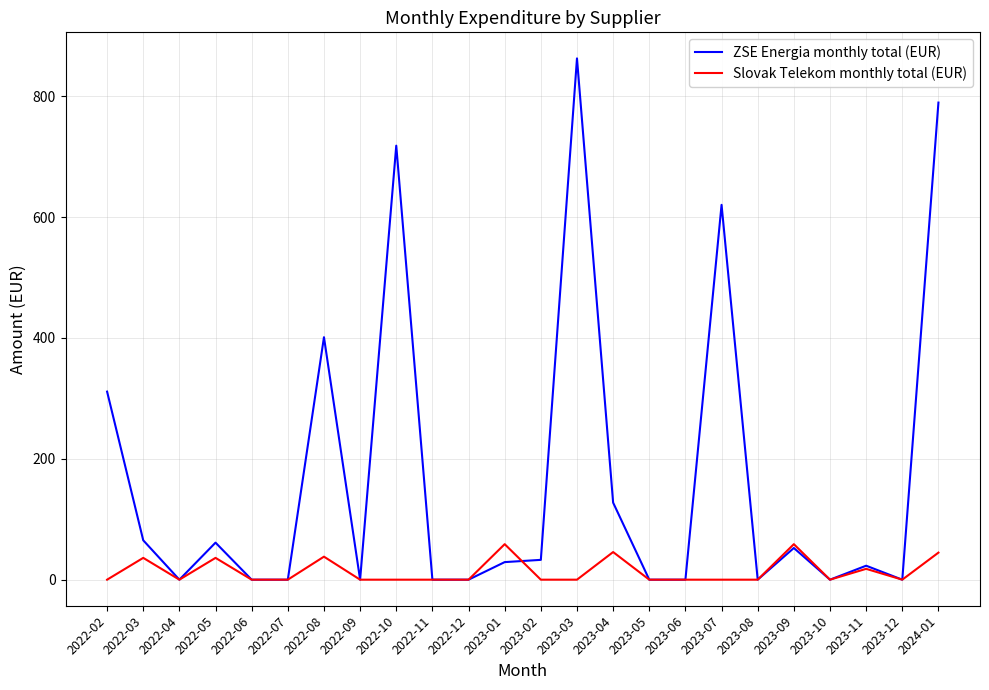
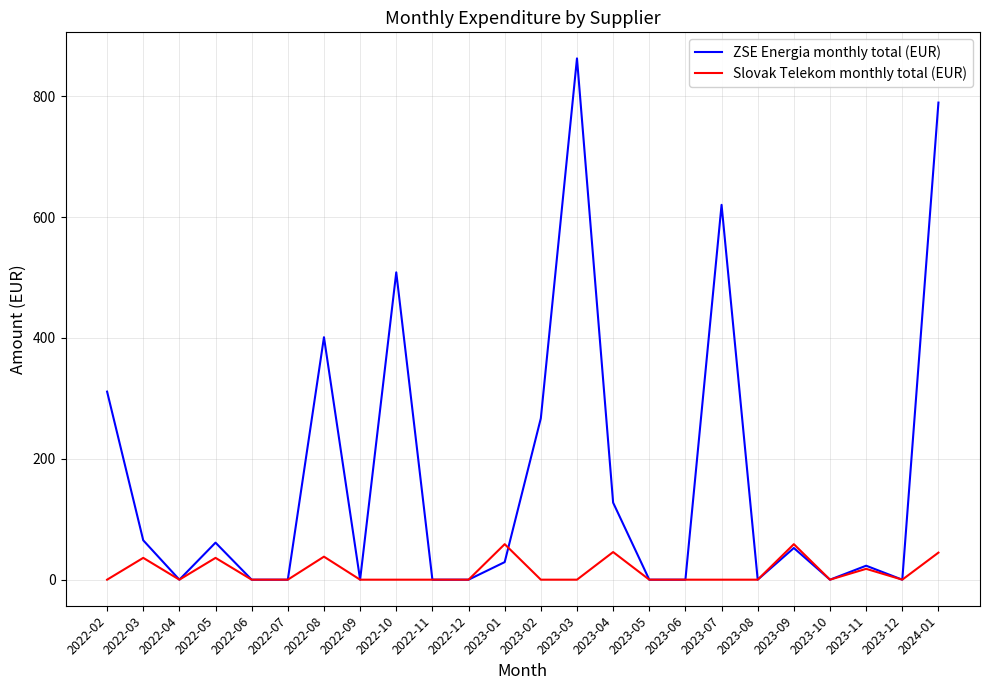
ZSE Energia monthly total (EUR), 2022-10: 720 -> 510
ZSE Energia monthly total (EUR), 2023-02: 30 -> 270
